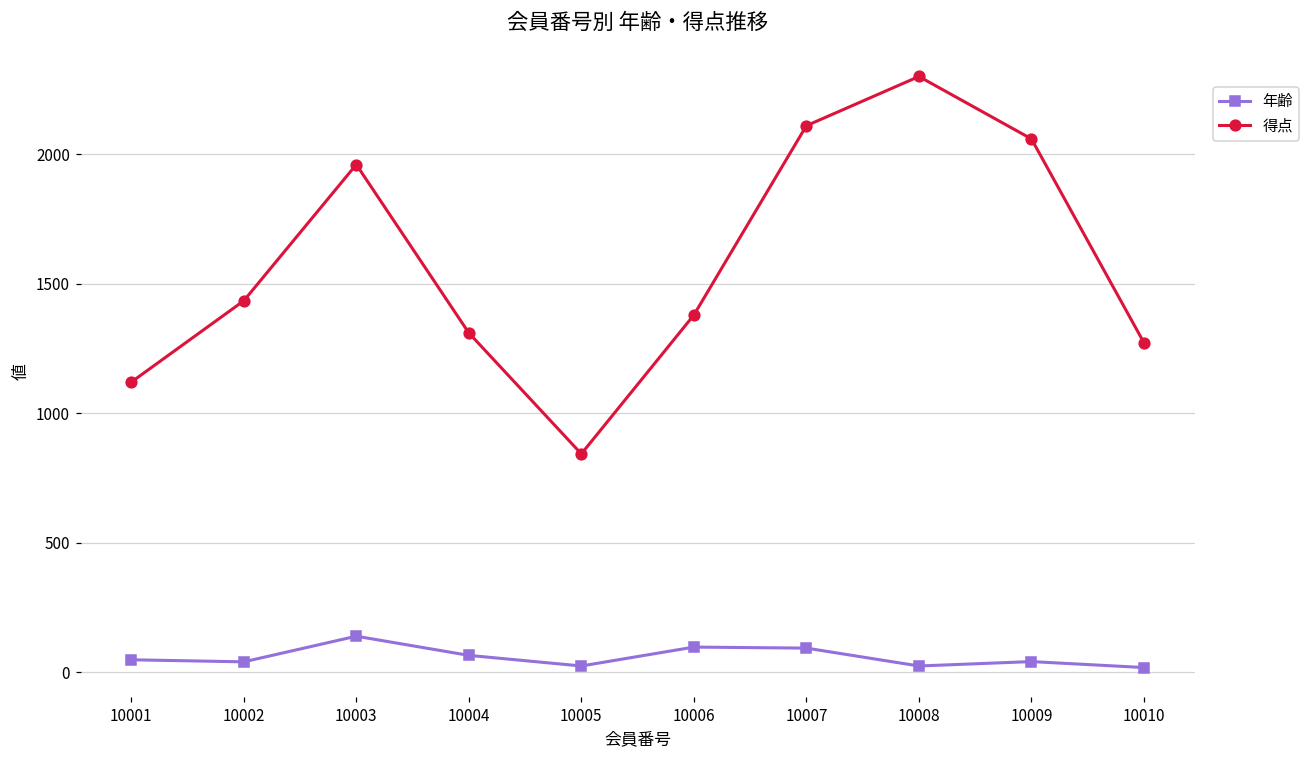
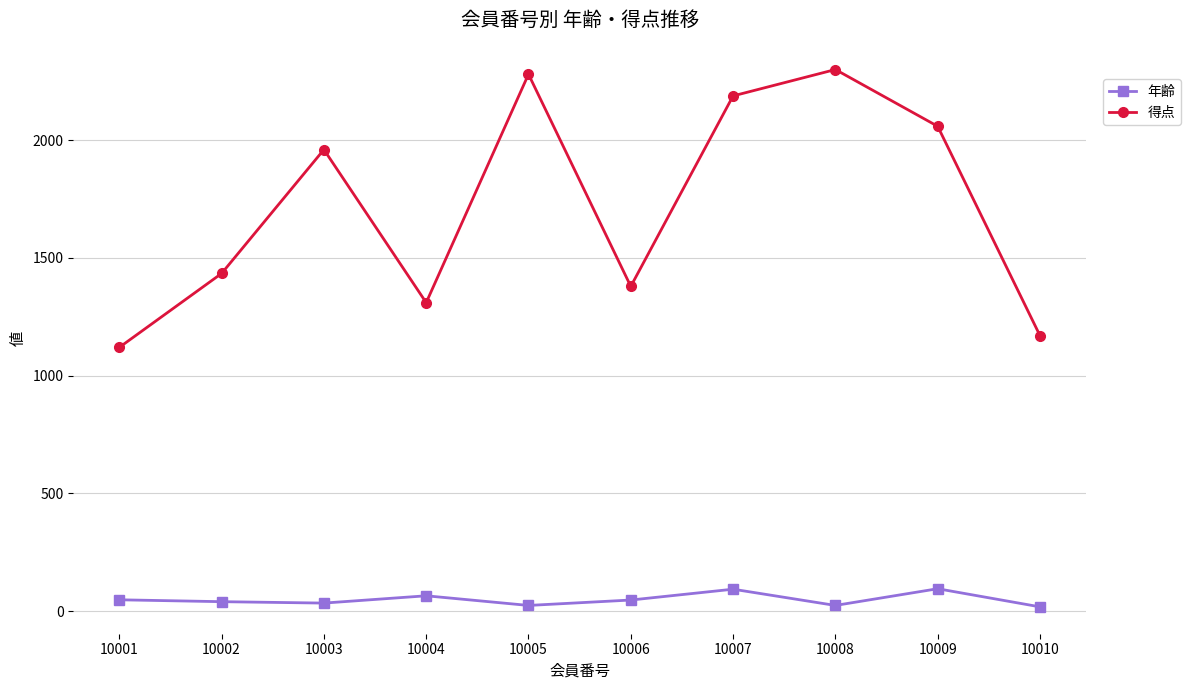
年齢, 10003: 140 -> 30
得点, 10005: 840 -> 2280
年齢, 10006: 100 -> 50
得点, 10007: 2110 -> 2190
年齢, 10009: 40 -> 100
得点, 10010: 1270 -> 1170
